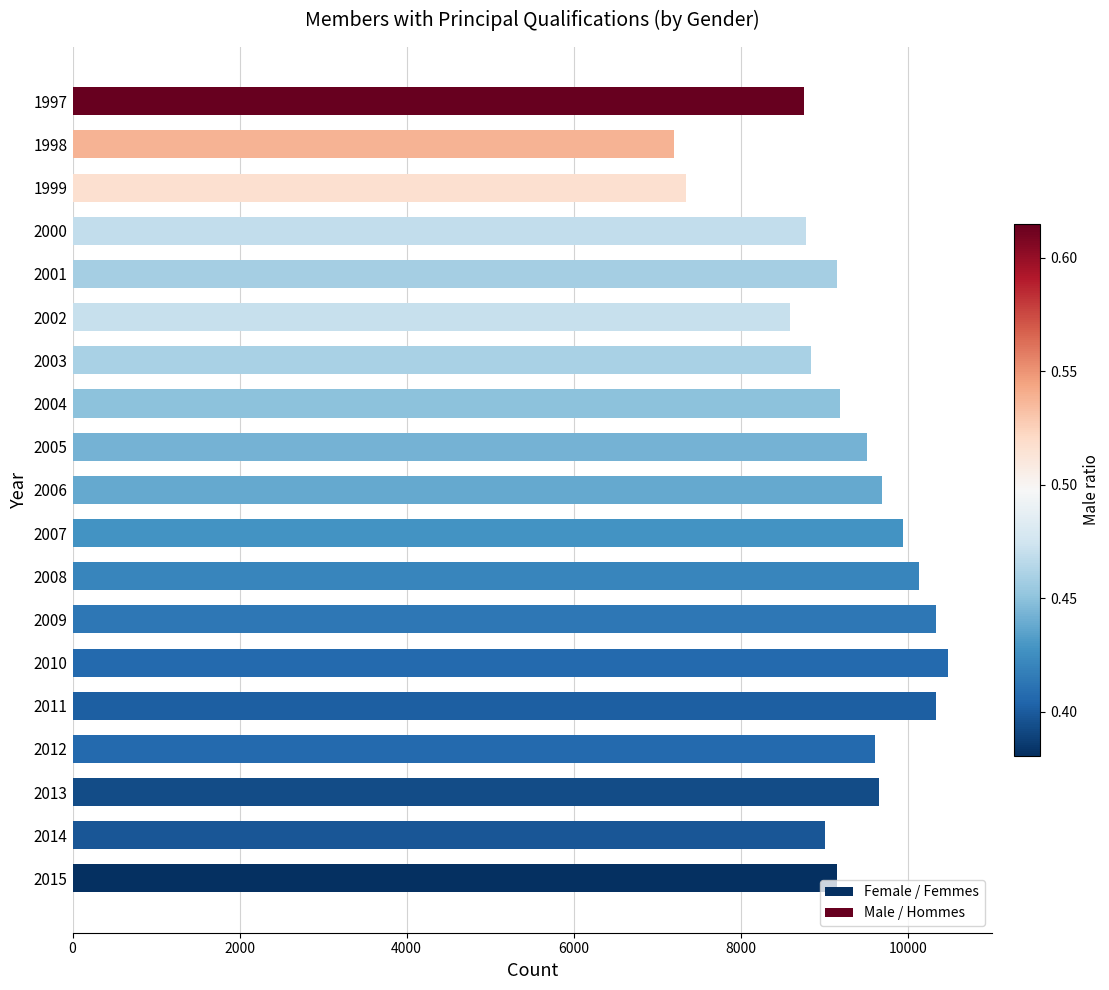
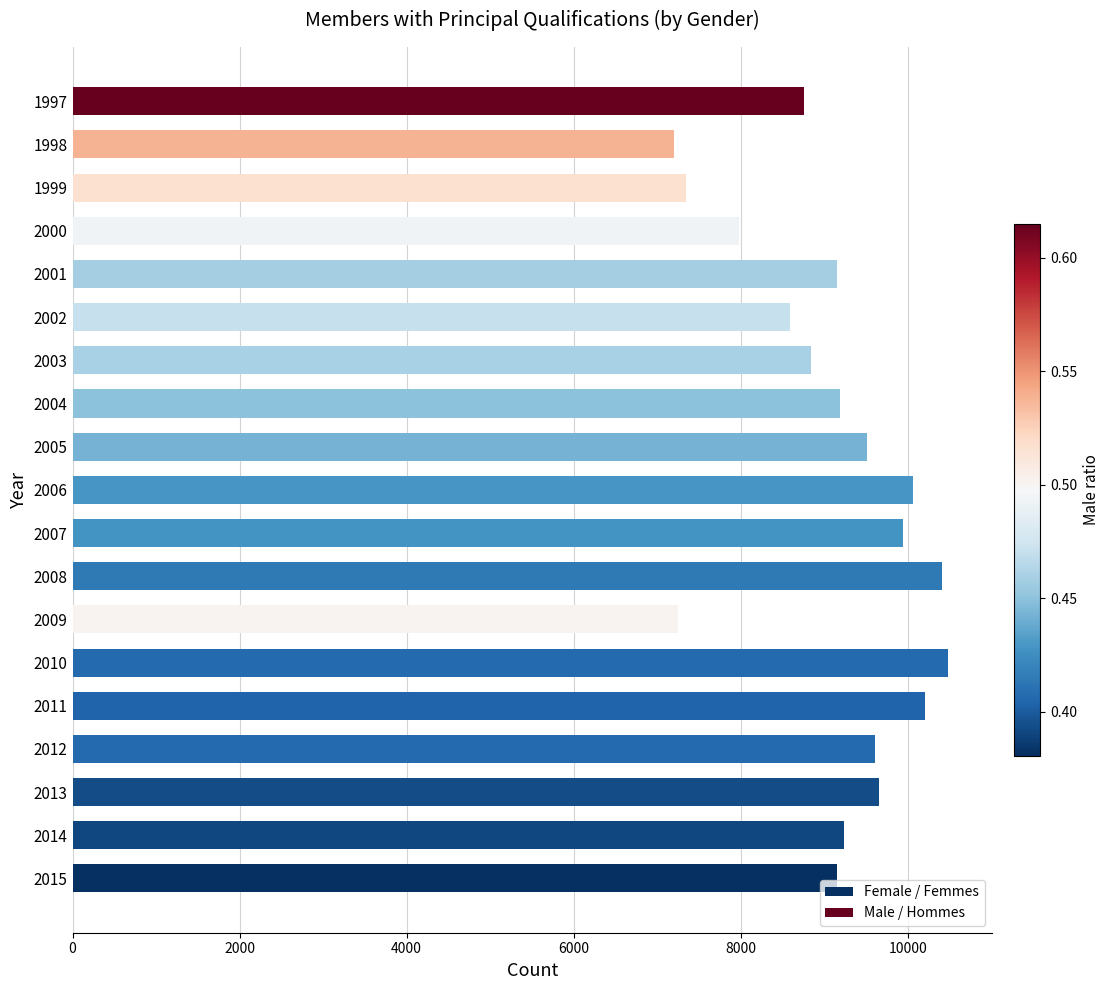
2000: 8800 -> 8000
2006: 9700 -> 10100
2008: 10100 -> 10400
2009: 10300 -> 7300
2011: 10300 -> 10200
2014: 9000 -> 9200
